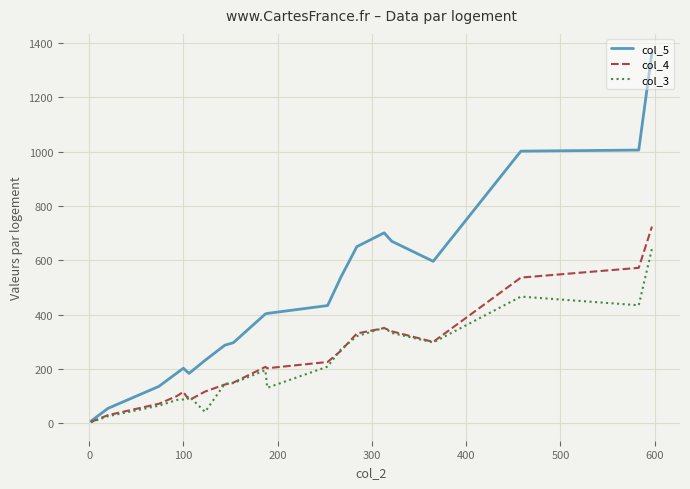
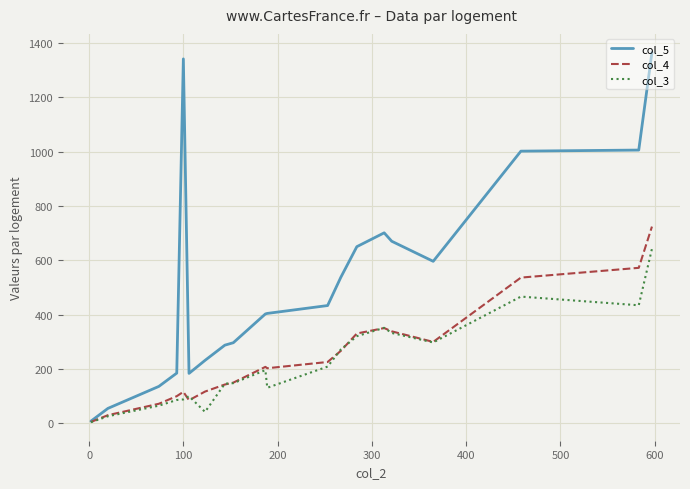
col_5, 100: 200 -> 1340
